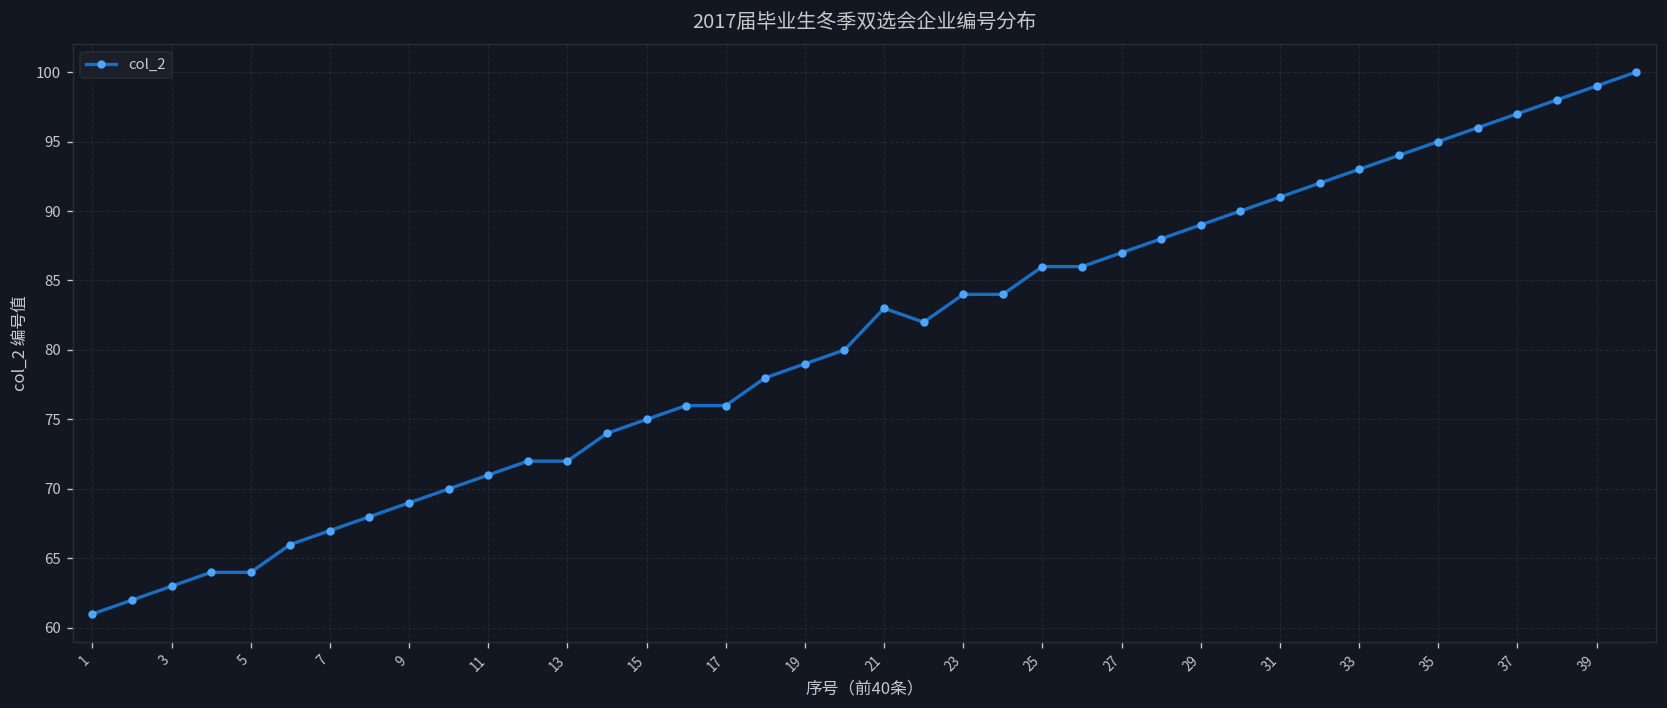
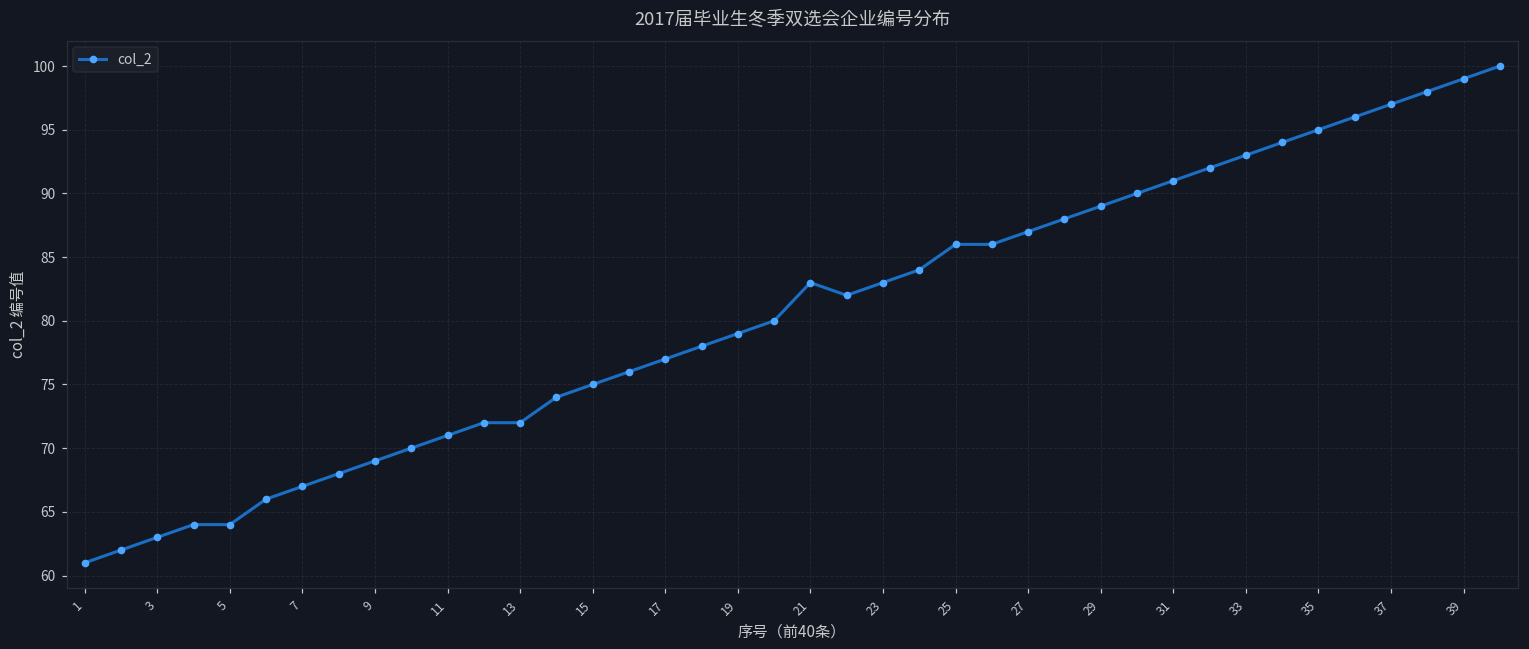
17: 76 -> 77
23: 84 -> 83
